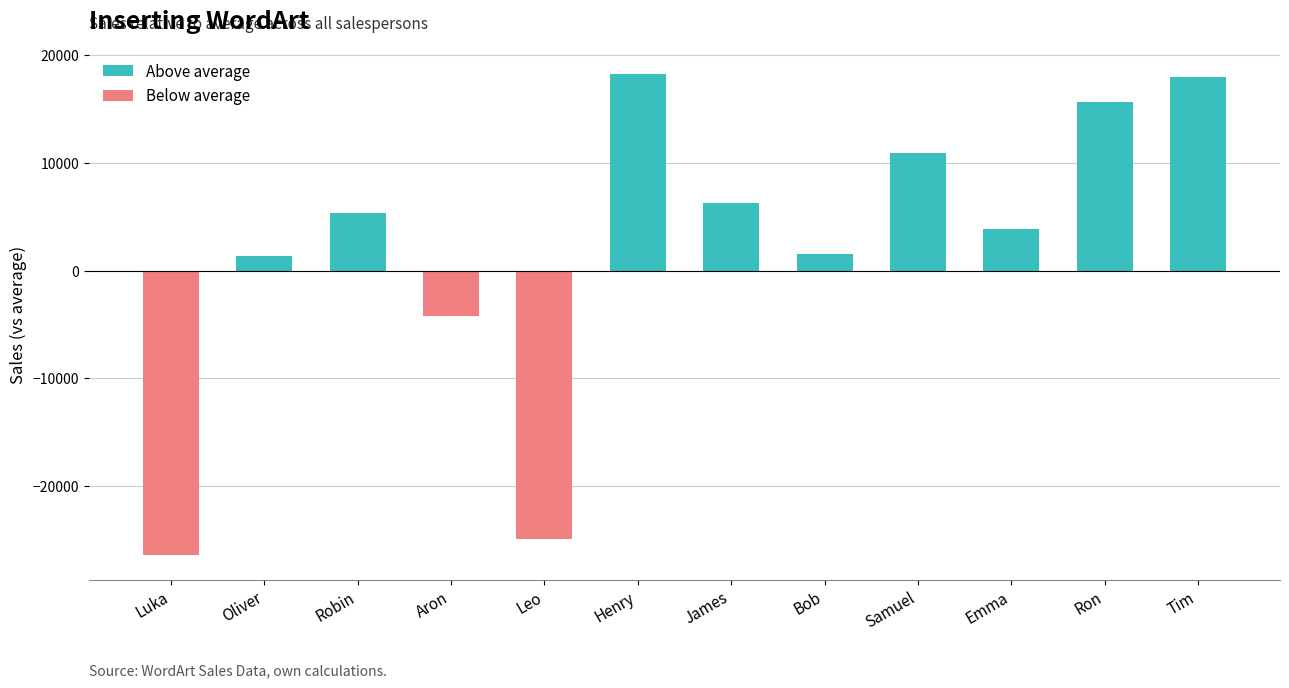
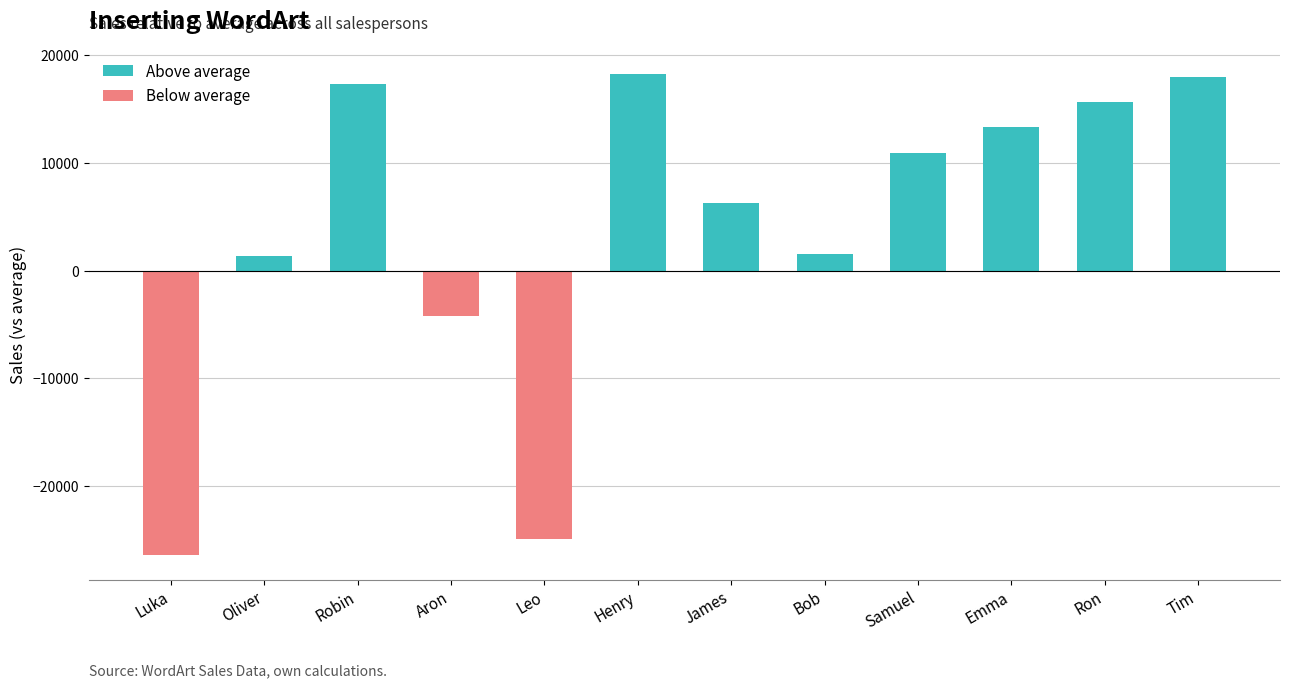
Robin: 5300 -> 17300
Emma: 3900 -> 13300
